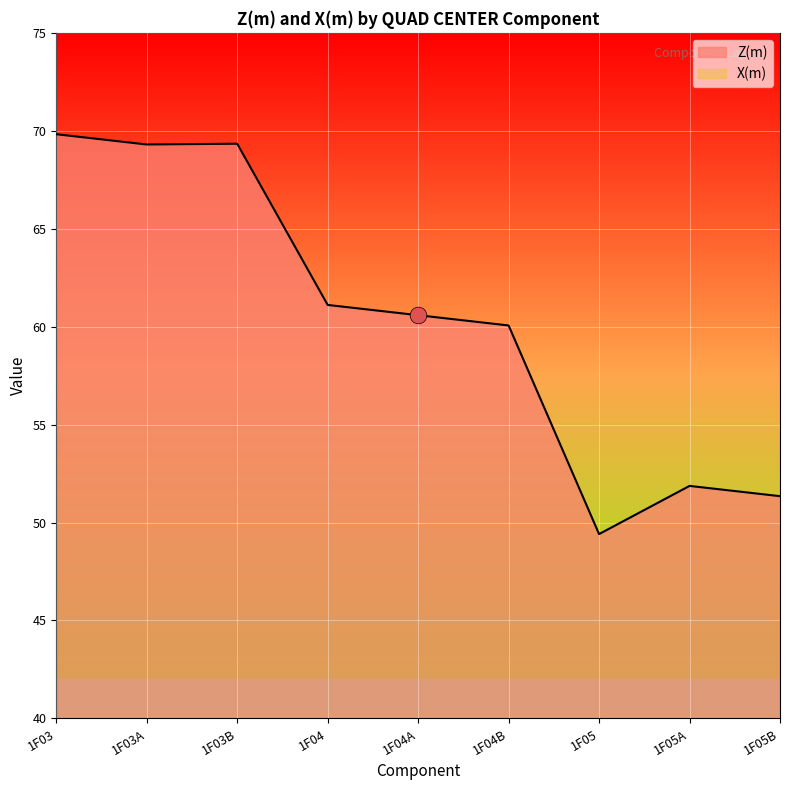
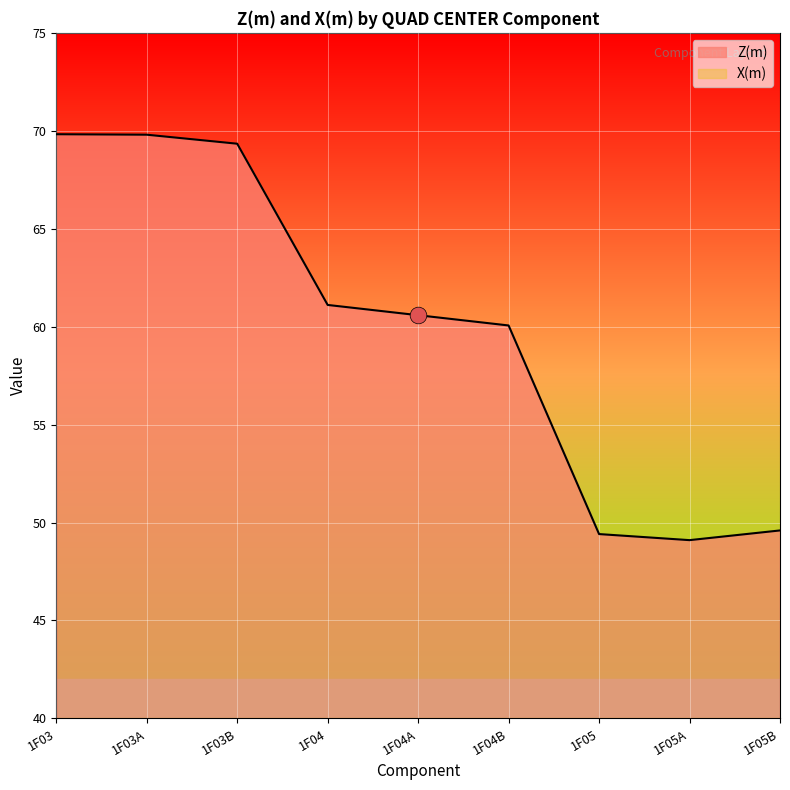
Z(m), 1F03A: 69.3 -> 69.8
Z(m), 1F05A: 51.9 -> 49.1
Z(m), 1F05B: 51.3 -> 49.6
